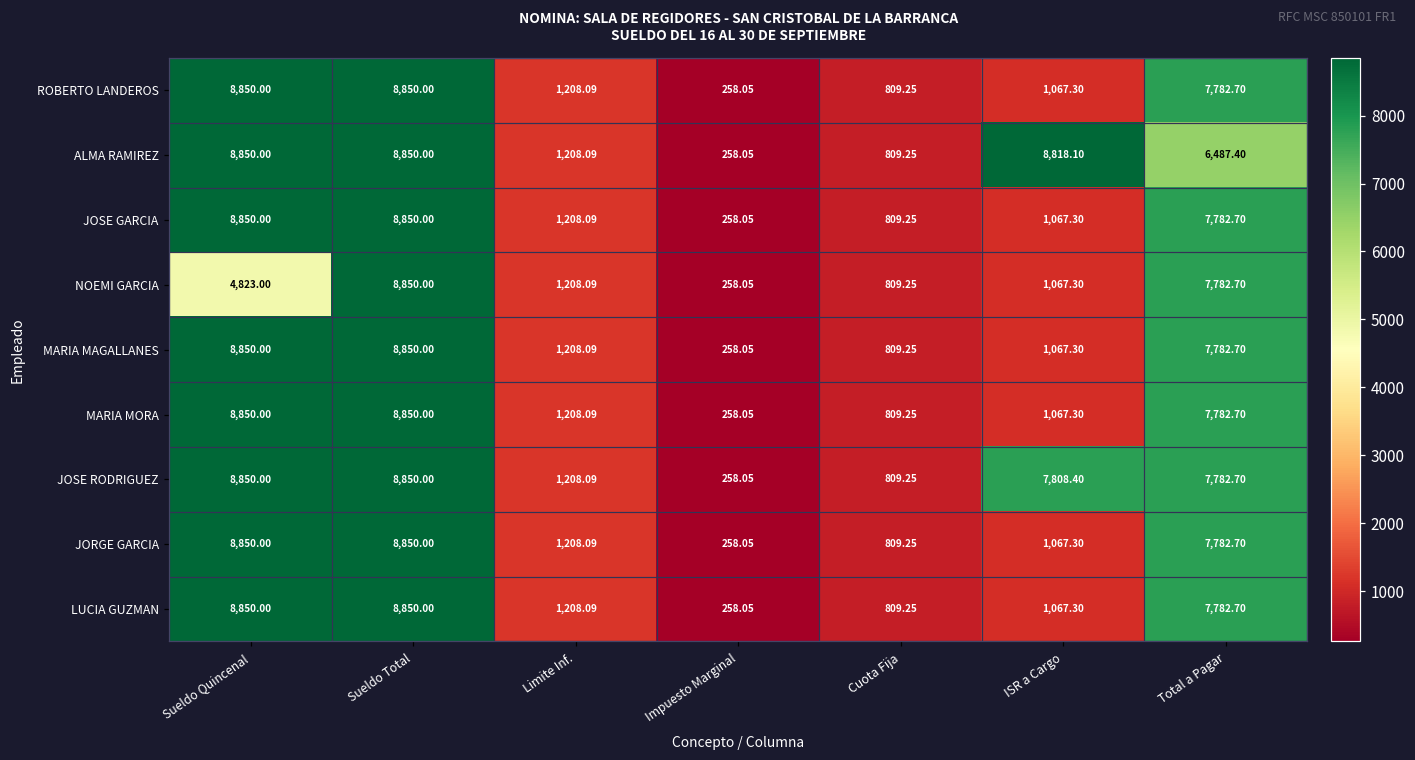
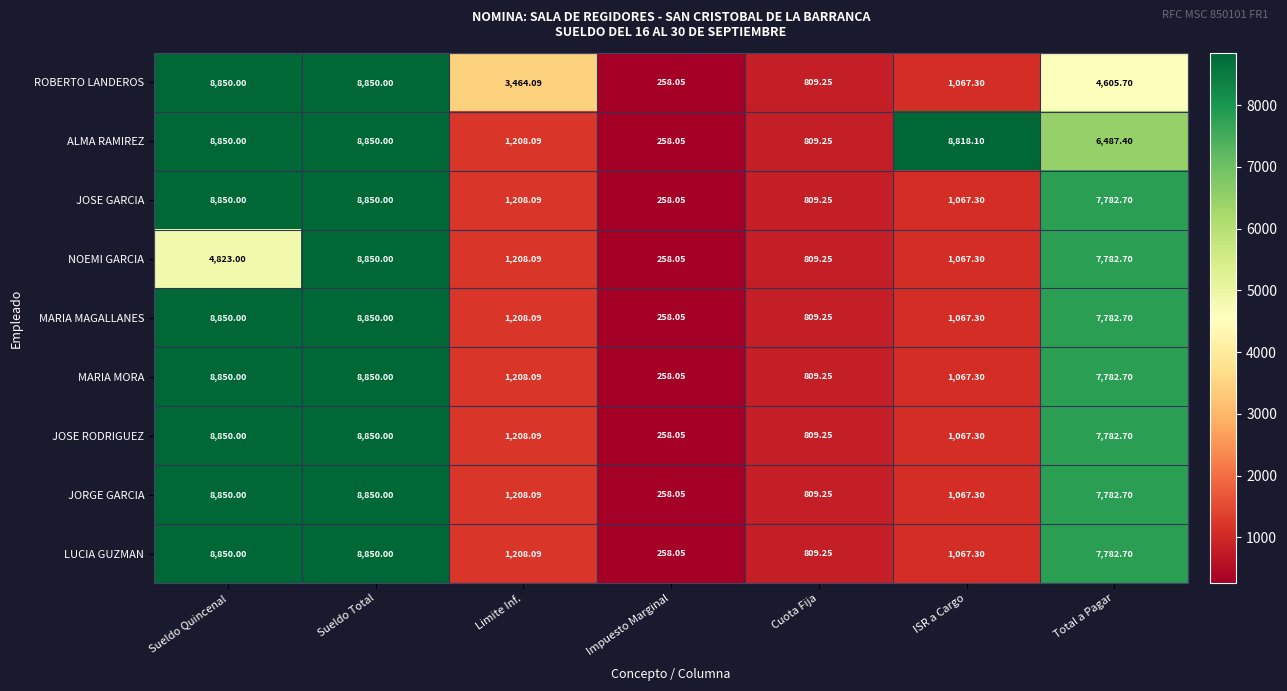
ROBERTO LANDEROS, Limite Inf.: 1,208.09 -> 3,464.09
ROBERTO LANDEROS, Total a Pagar: 7,782.70 -> 4,605.70
JOSE RODRIGUEZ, ISR a Cargo: 7,808.40 -> 1,067.30
